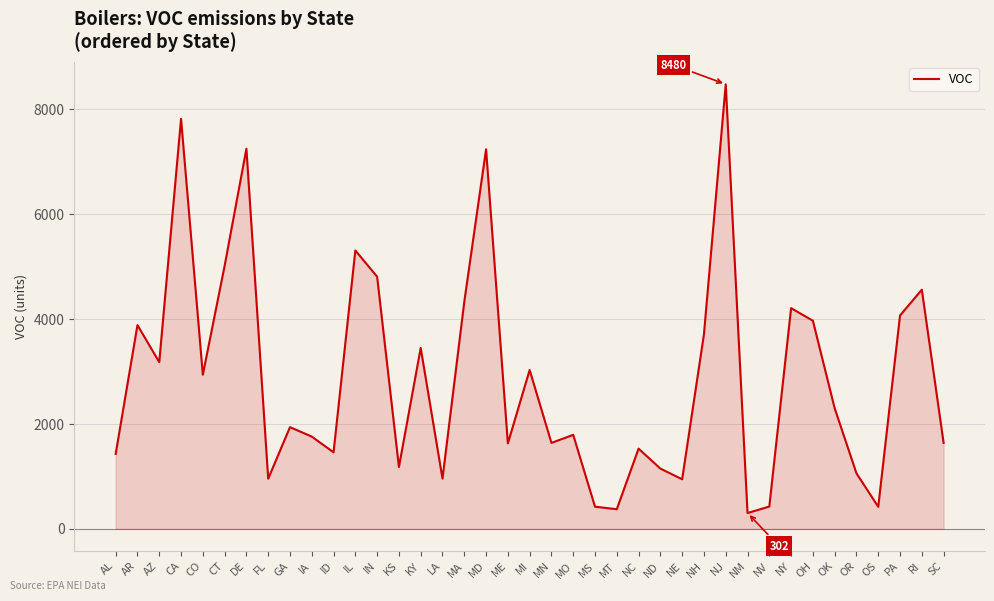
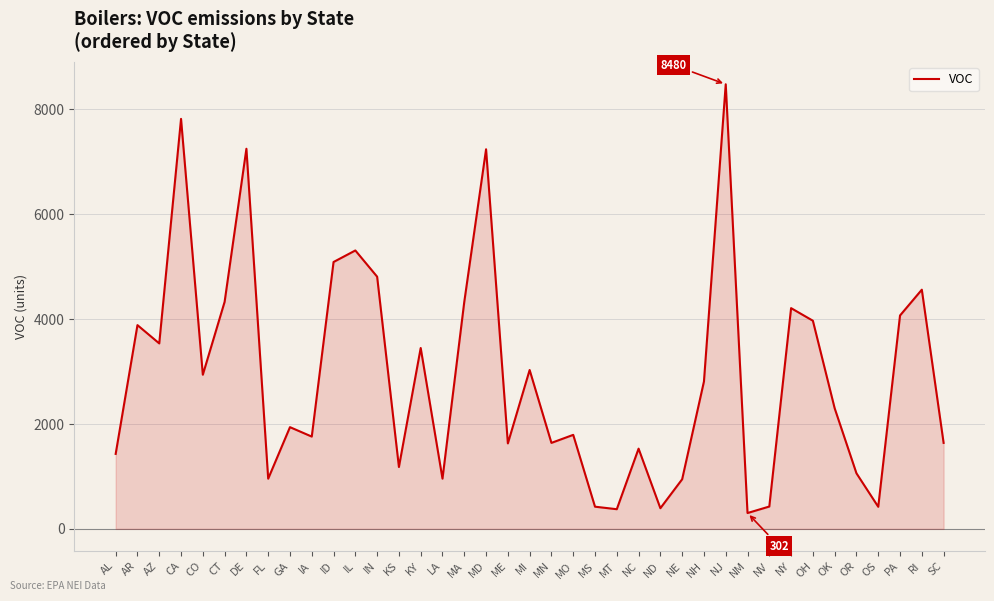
AZ: 3200 -> 3500
CT: 5000 -> 4300
ID: 1500 -> 5100
ND: 1200 -> 400
NH: 3700 -> 2800
